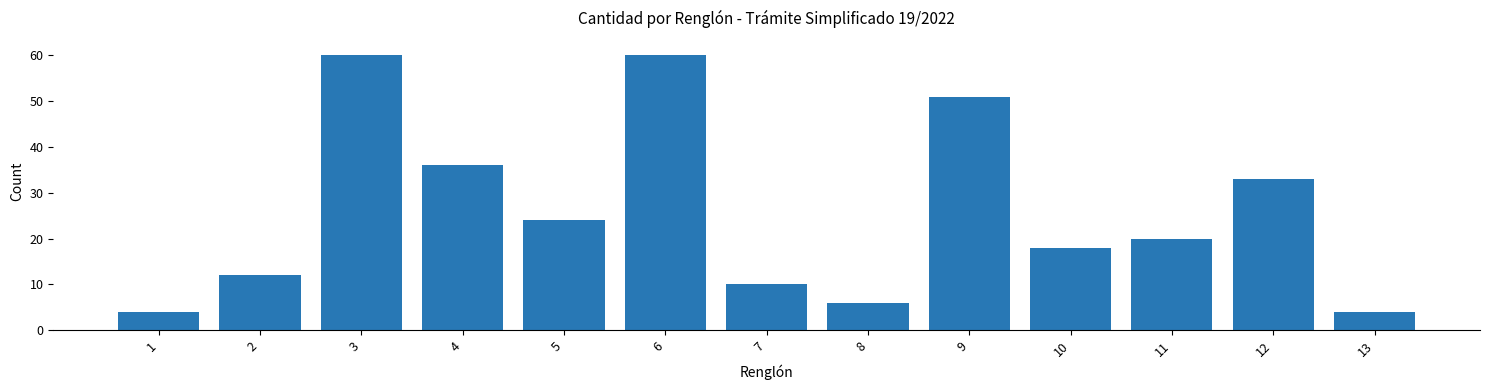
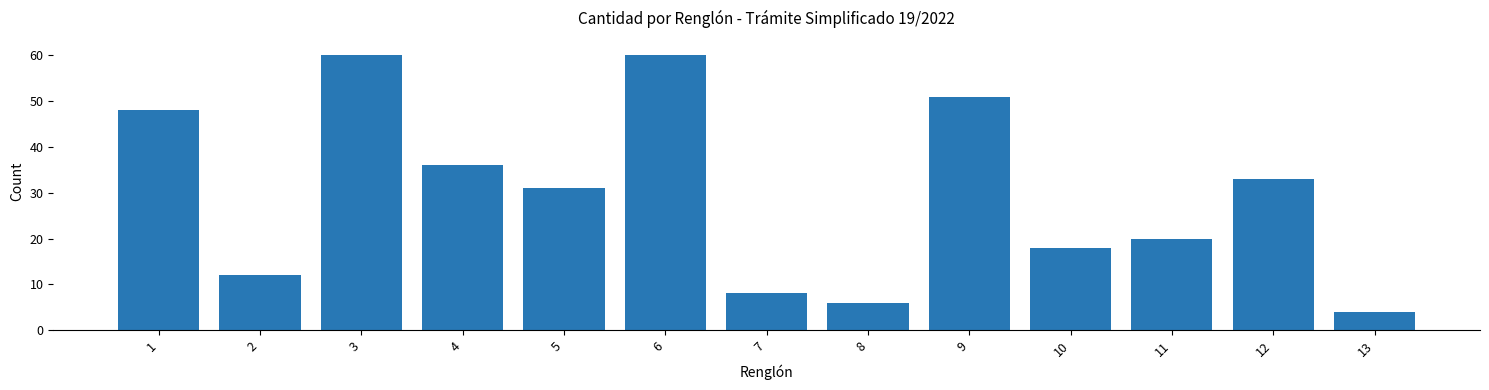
1: 4 -> 48
5: 24 -> 31
7: 10 -> 8
